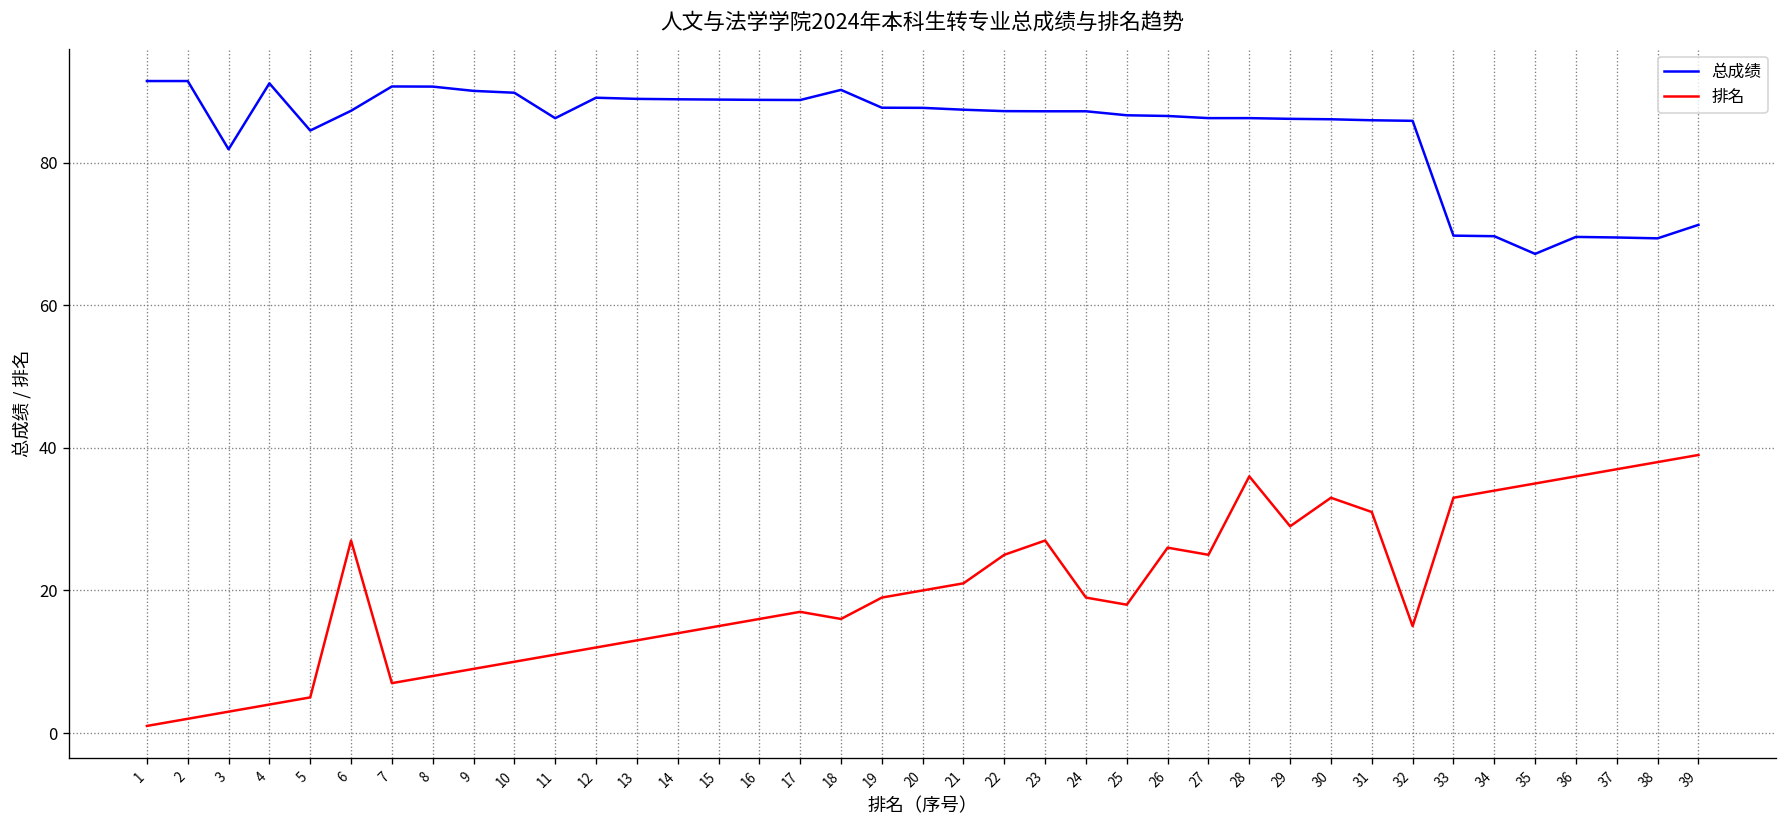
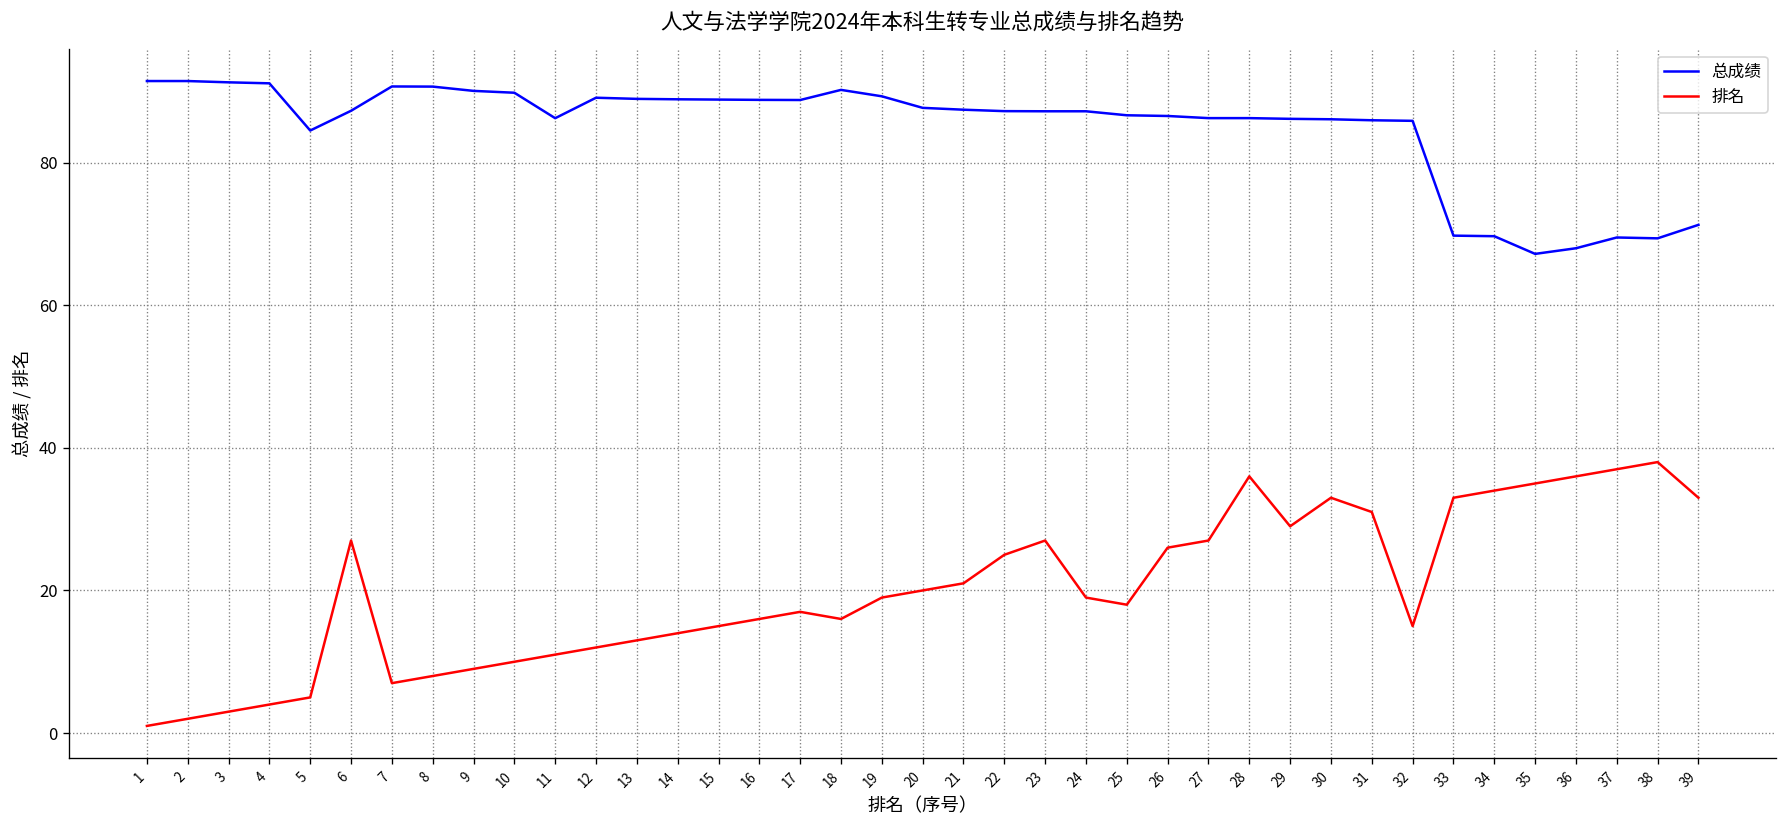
总成绩, 3: 82 -> 91
总成绩, 19: 88 -> 89
排名, 27: 25 -> 27
总成绩, 36: 70 -> 68
排名, 39: 39 -> 33
